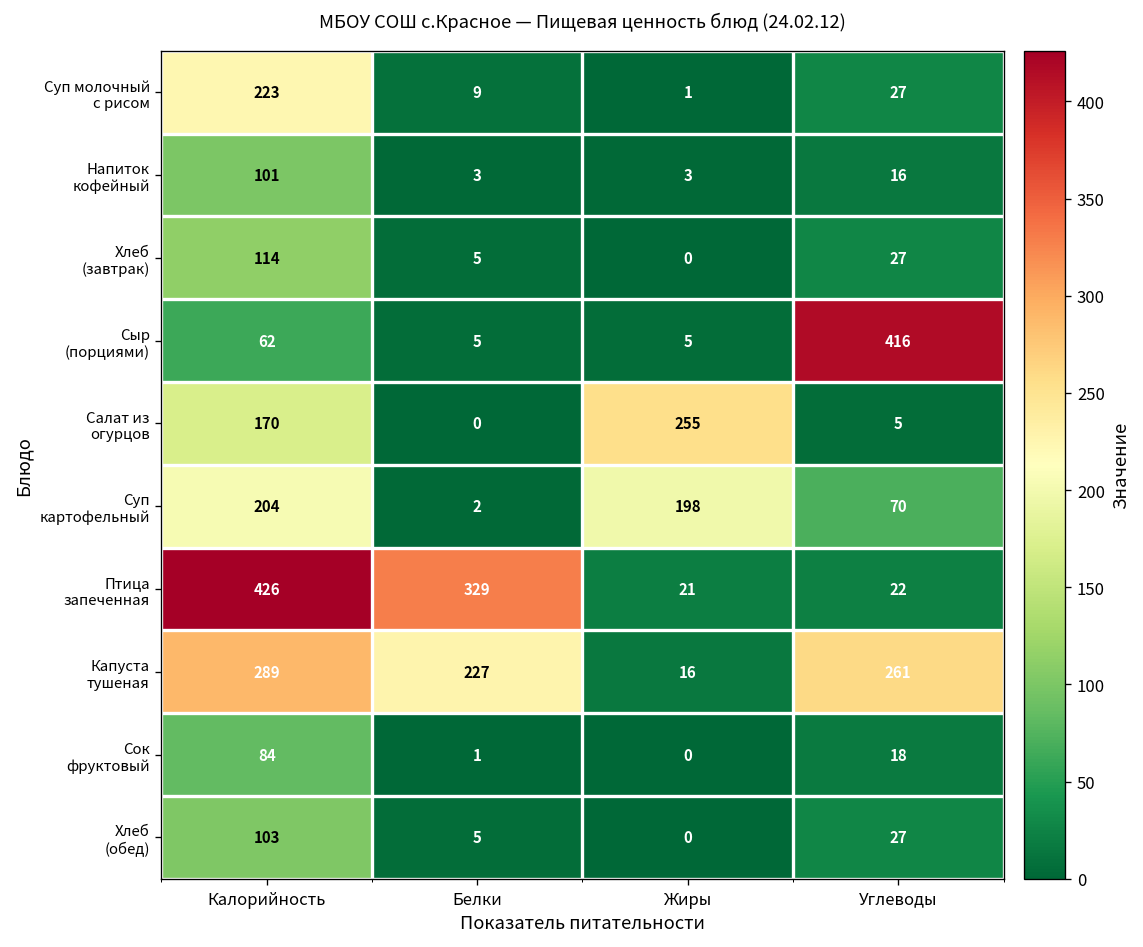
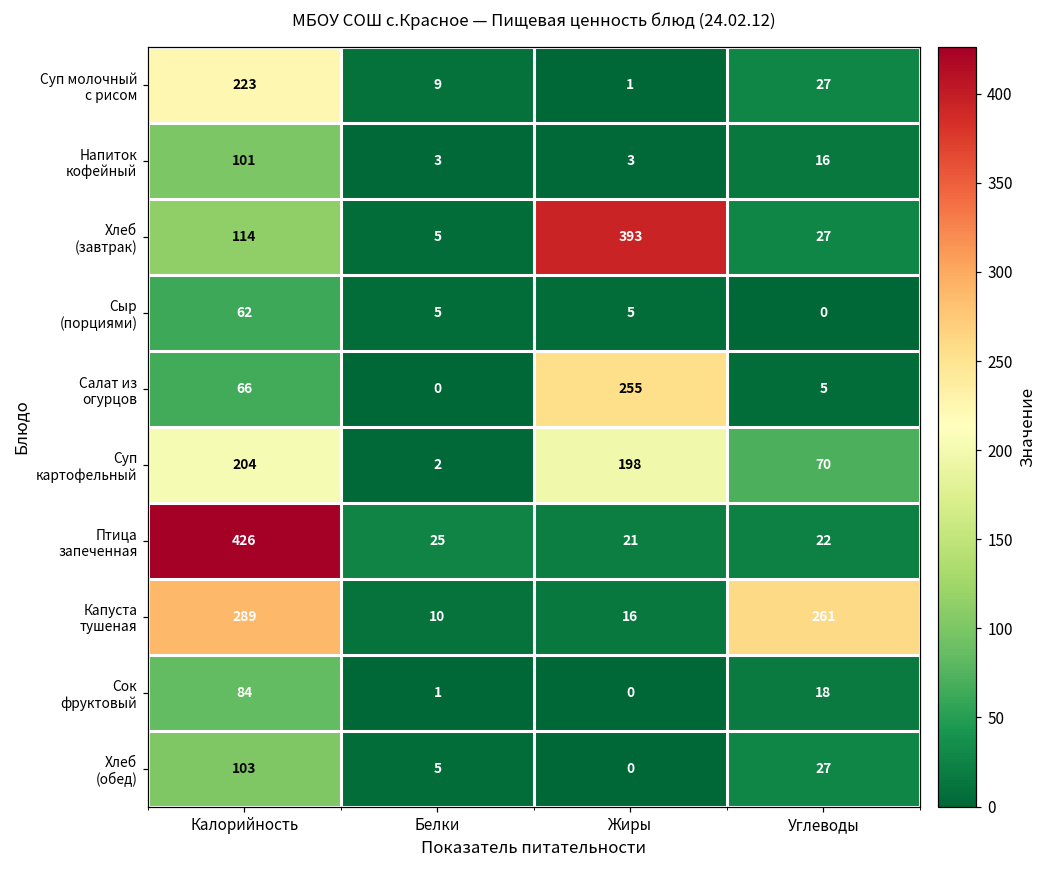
Хлеб (завтрак), Жиры: 0 -> 393
Сыр (порциями), Углеводы: 416 -> 0
Салат из огурцов, Калорийность: 170 -> 66
Птица запеченная, Белки: 329 -> 25
Капуста тушеная, Белки: 227 -> 10
